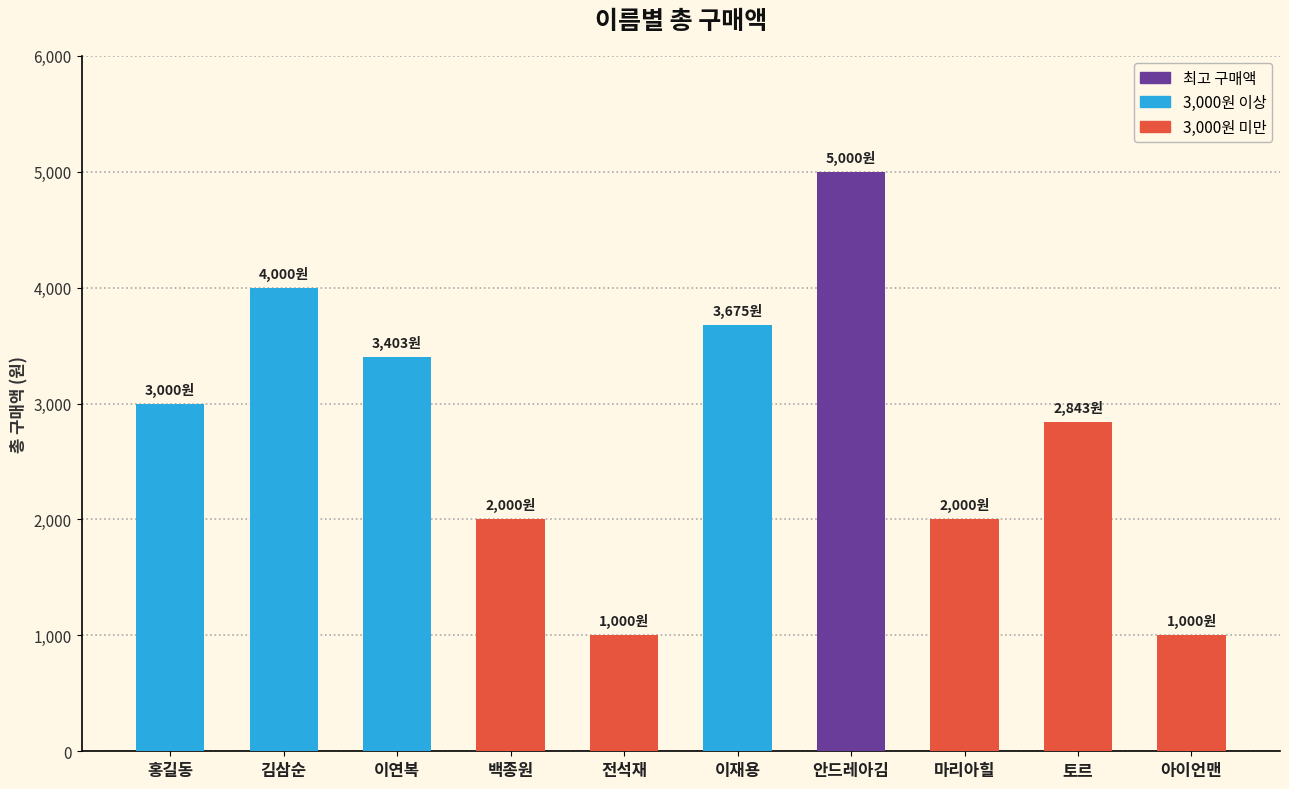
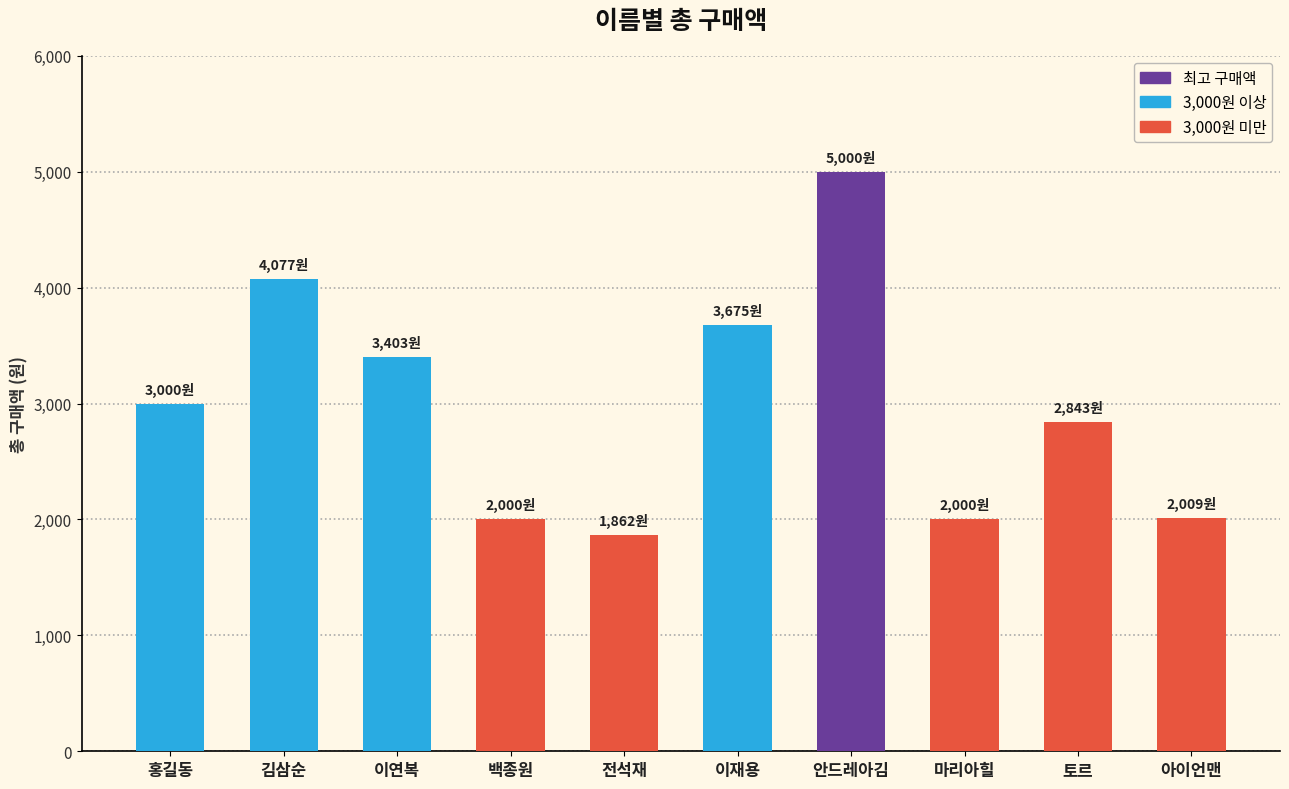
김삼순: 4,000원 -> 4,077원
전석재: 1,000원 -> 1,862원
아이언맨: 1,000원 -> 2,009원
